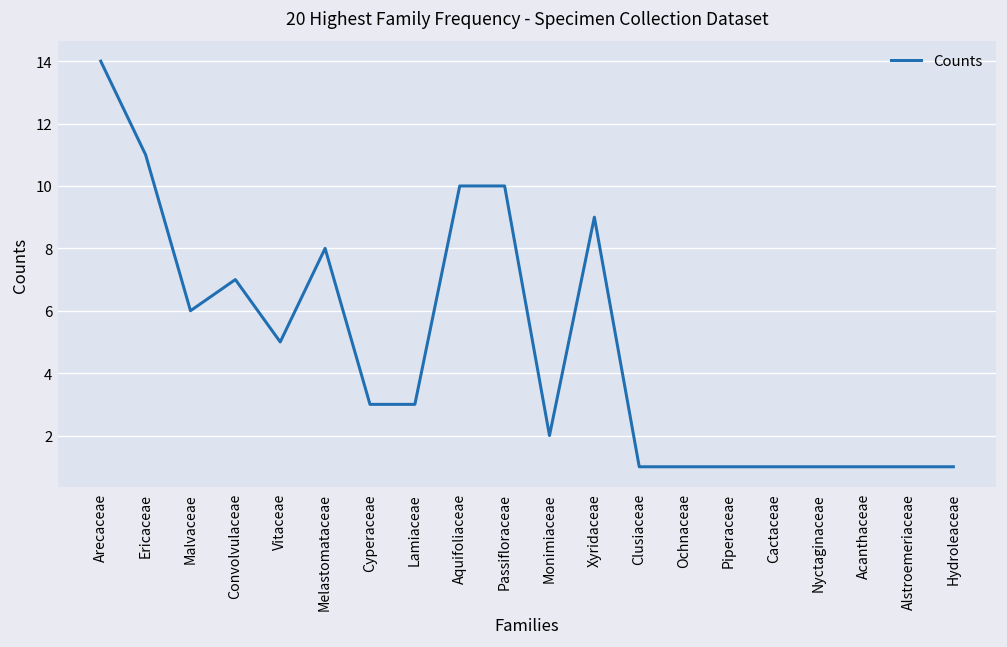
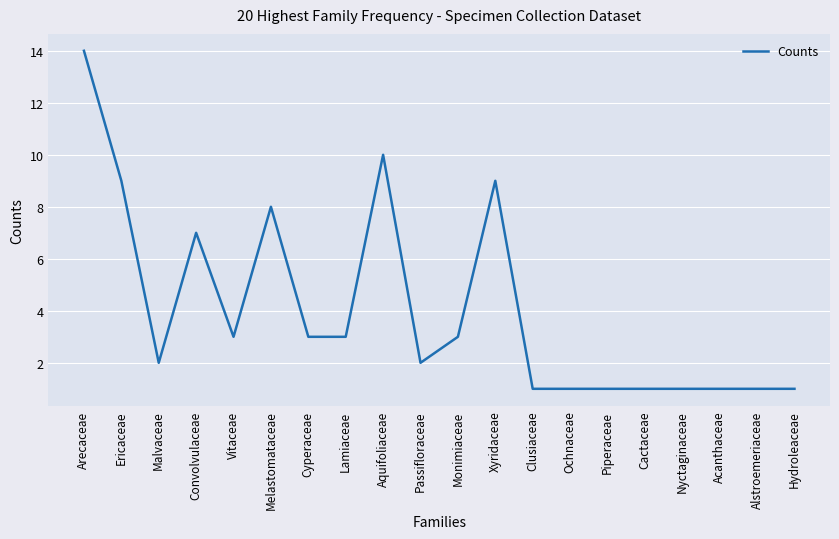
Ericaceae: 11 -> 9
Malvaceae: 6 -> 2
Vitaceae: 5 -> 3
Passifloraceae: 10 -> 2
Monimiaceae: 2 -> 3
